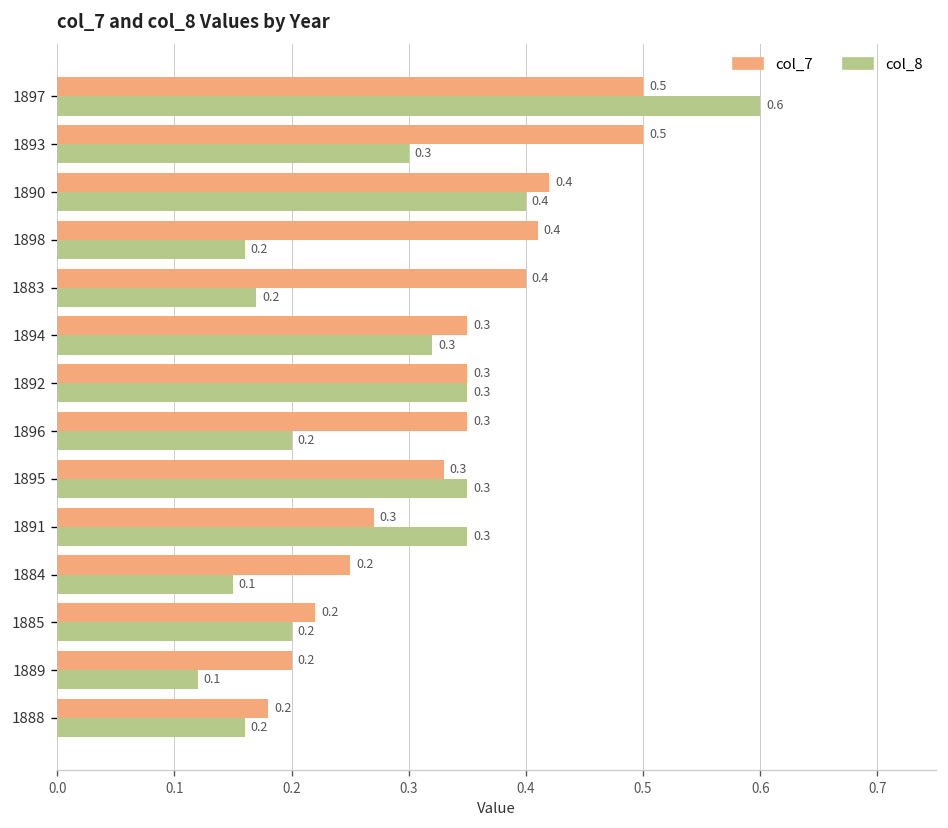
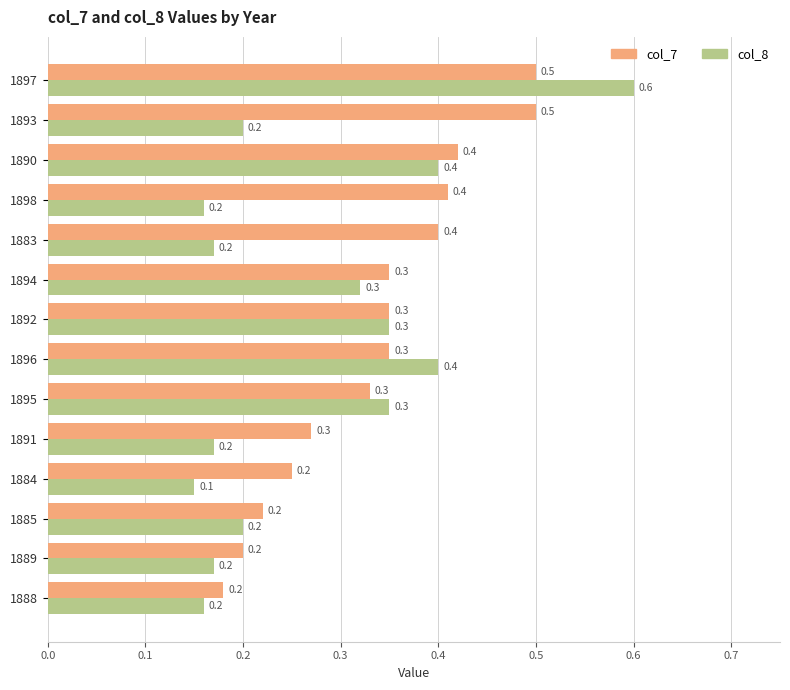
col_8, 1893: 0.3 -> 0.2
col_8, 1896: 0.2 -> 0.4
col_8, 1891: 0.3 -> 0.2
col_8, 1889: 0.1 -> 0.2
